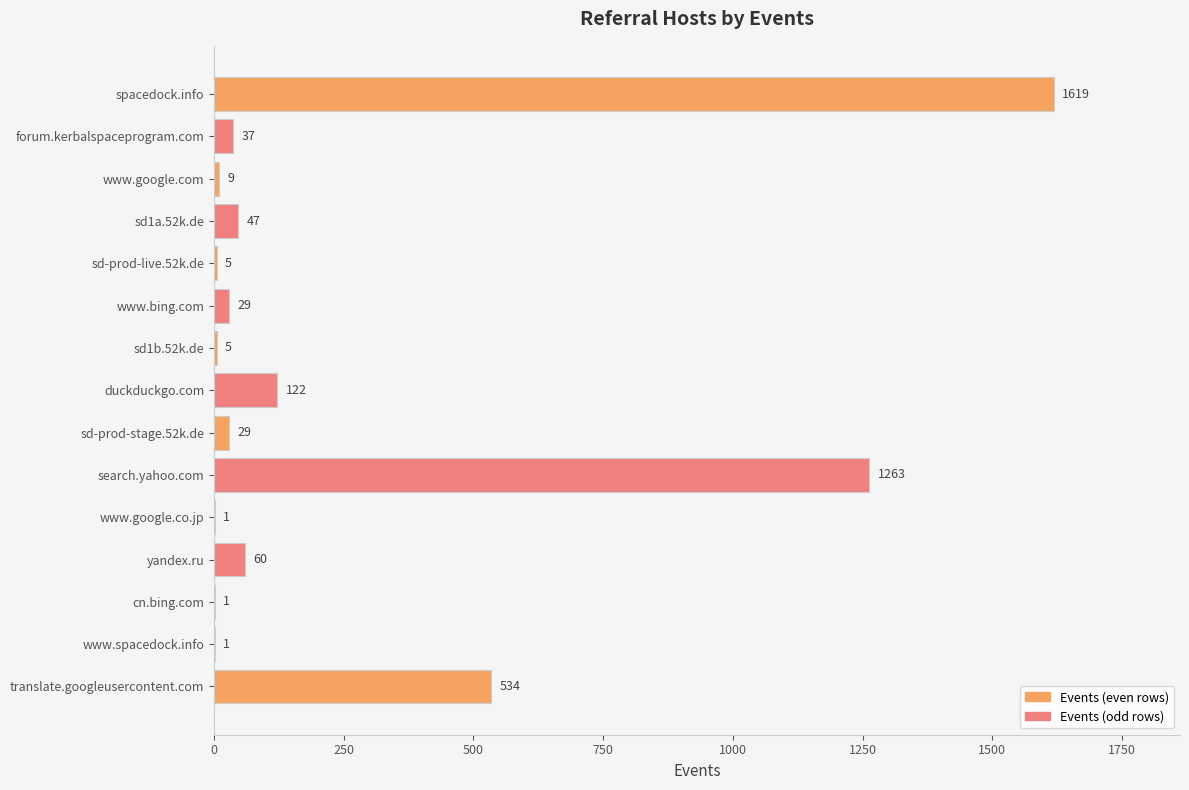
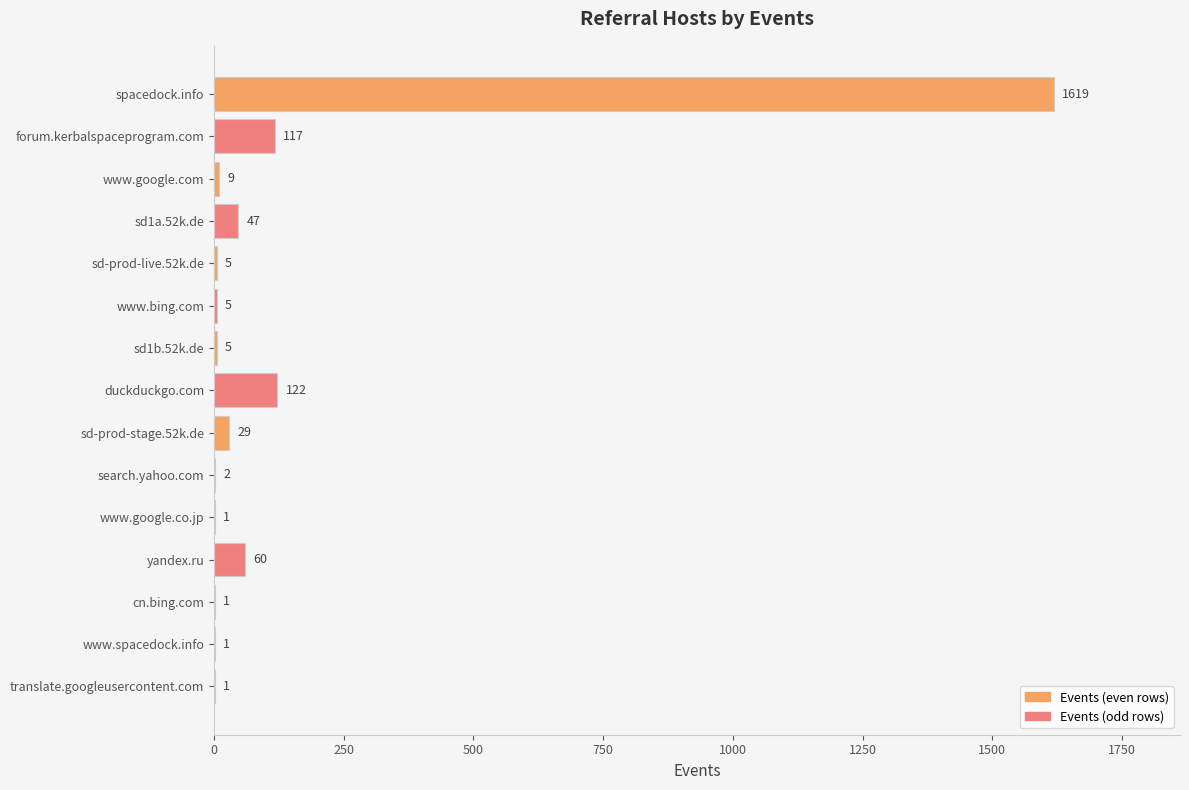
forum.kerbalspaceprogram.com: 37 -> 117
www.bing.com: 29 -> 5
search.yahoo.com: 1263 -> 2
translate.googleusercontent.com: 534 -> 1
